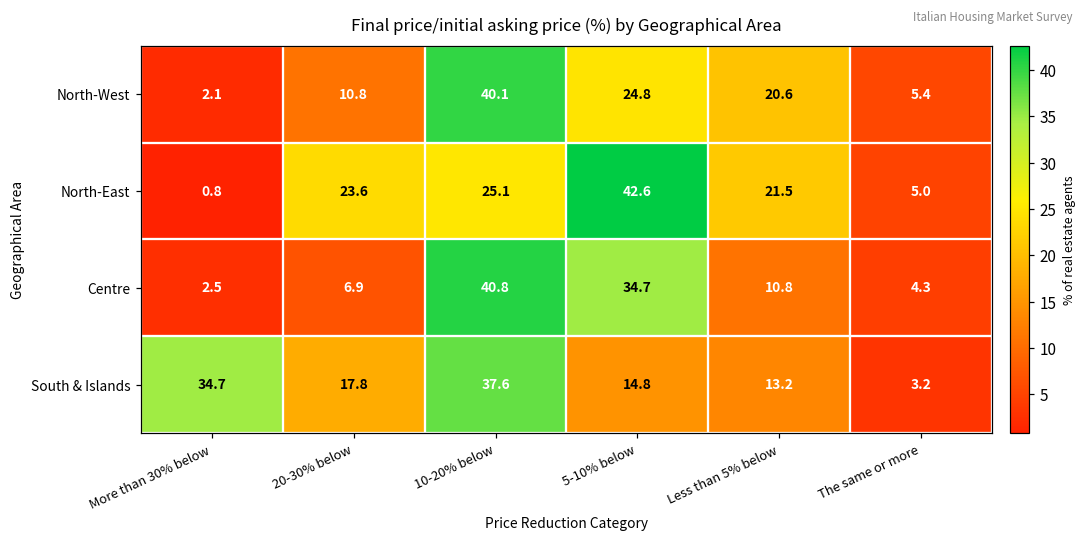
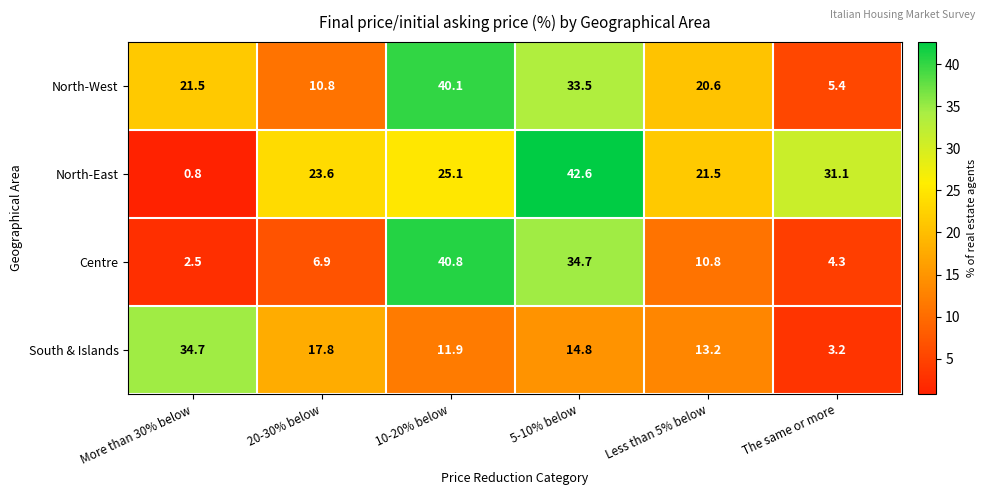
North-West, More than 30% below: 2.1 -> 21.5
North-West, 5-10% below: 24.8 -> 33.5
North-East, The same or more: 5.0 -> 31.1
South & Islands, 10-20% below: 37.6 -> 11.9
